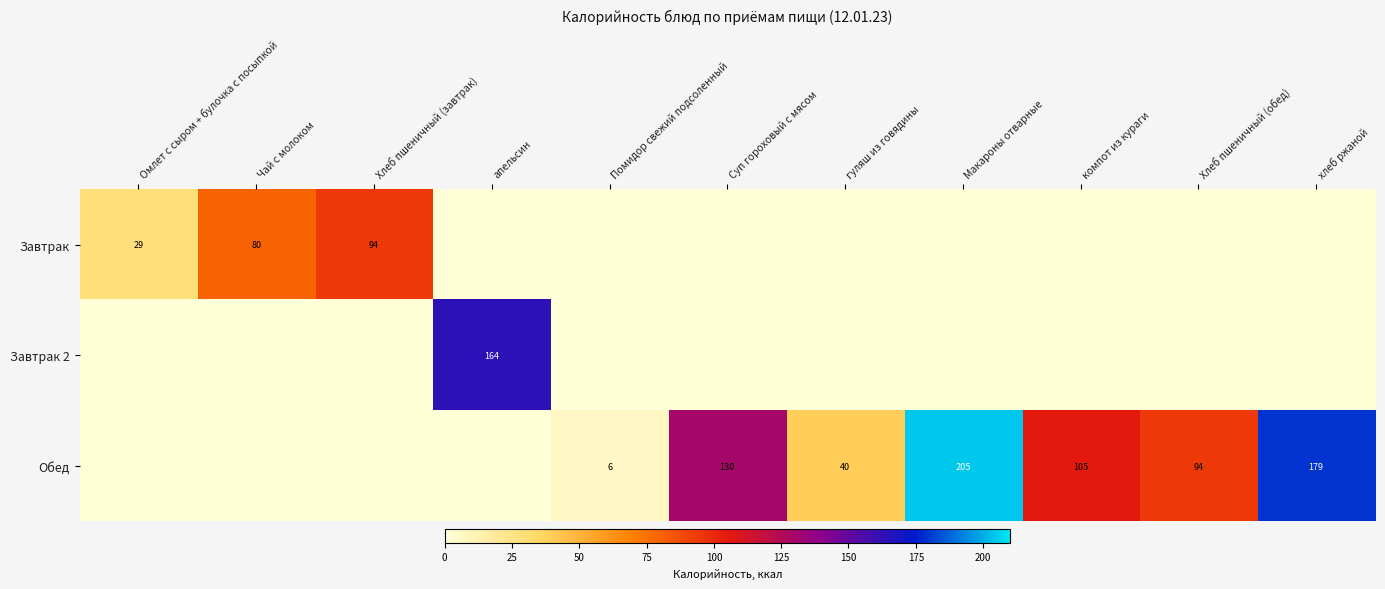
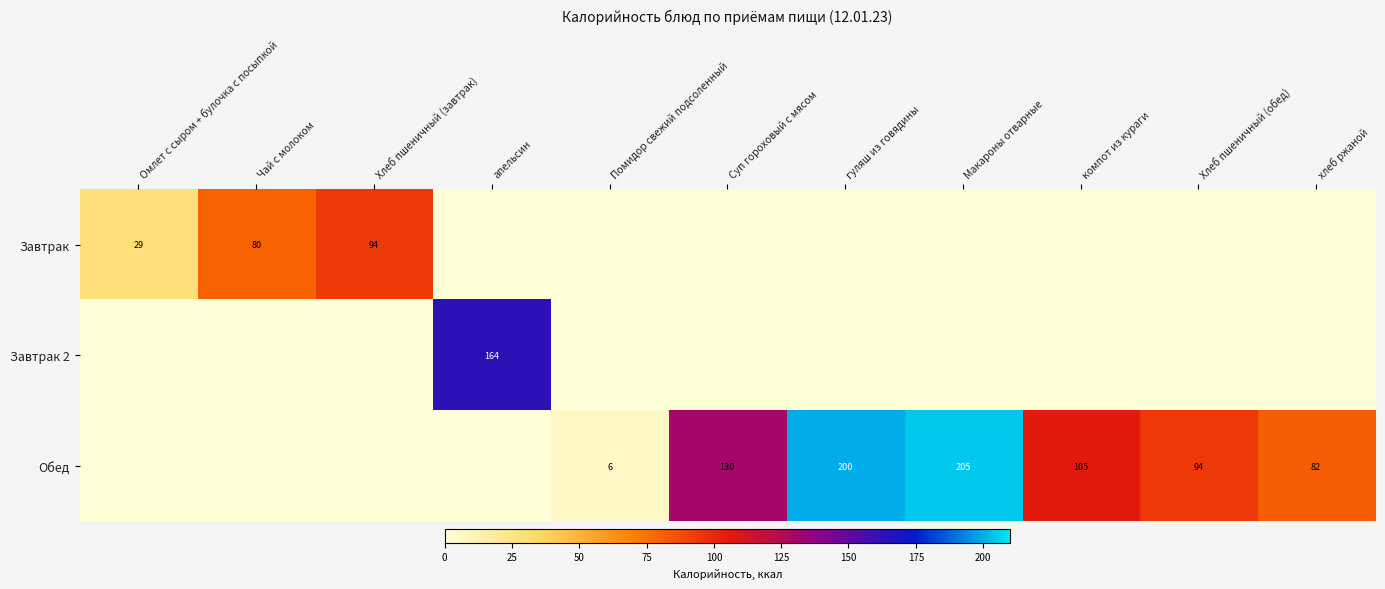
Обед, гуляш из говядины: 40 -> 200
Обед, хлеб ржаной: 179 -> 82
